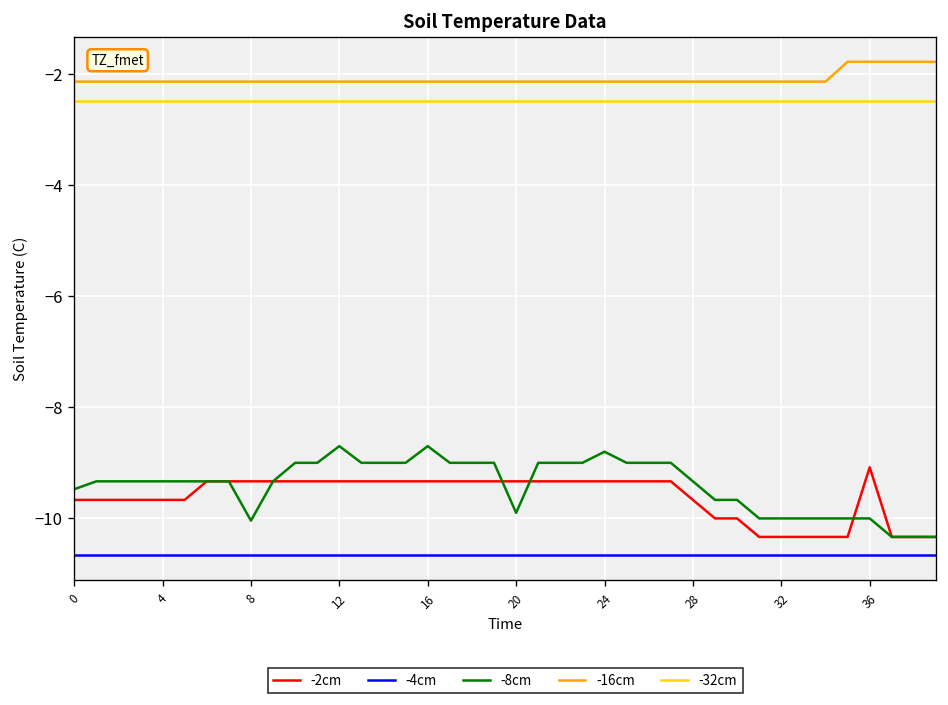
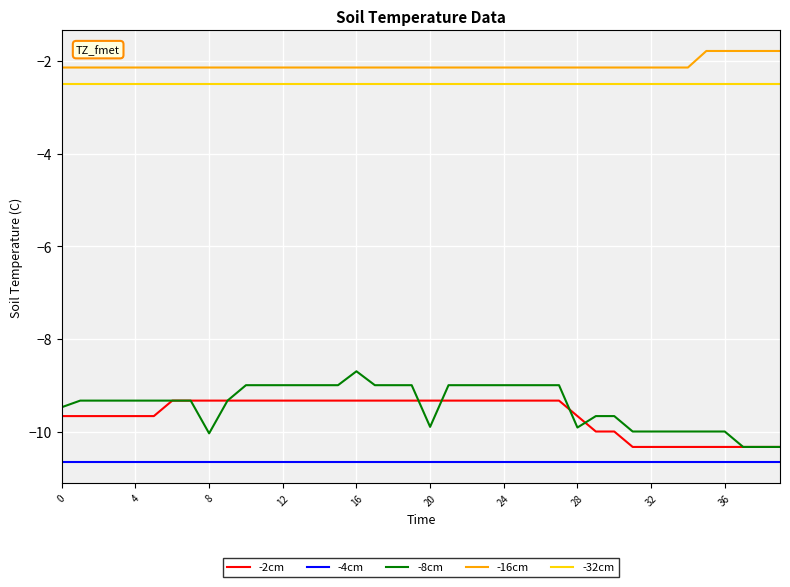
-8cm, 12: -8.7 -> -9.0
-8cm, 24: -8.8 -> -9.0
-8cm, 28: -9.3 -> -9.9
-2cm, 36: -9.1 -> -10.3
